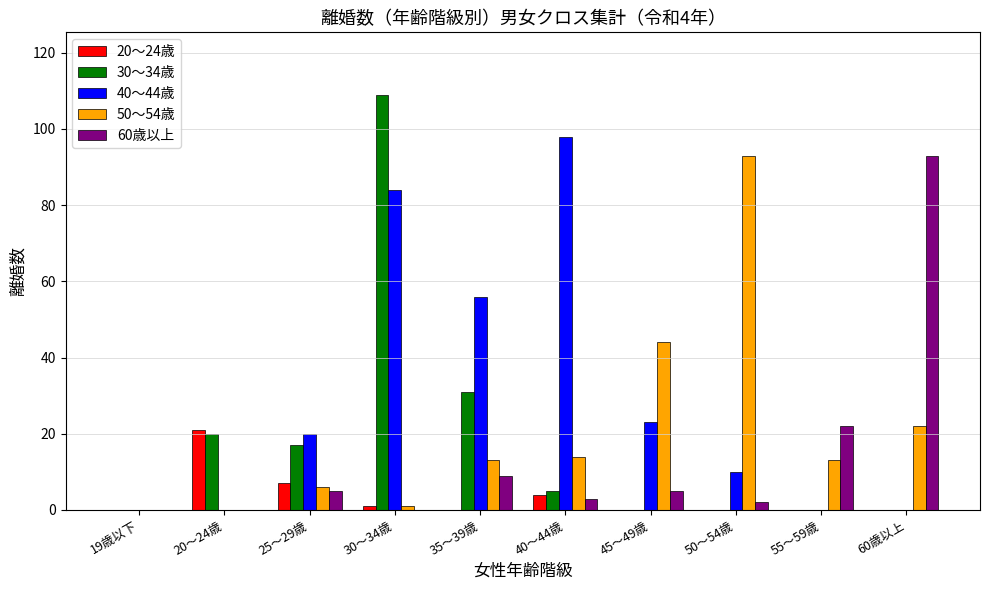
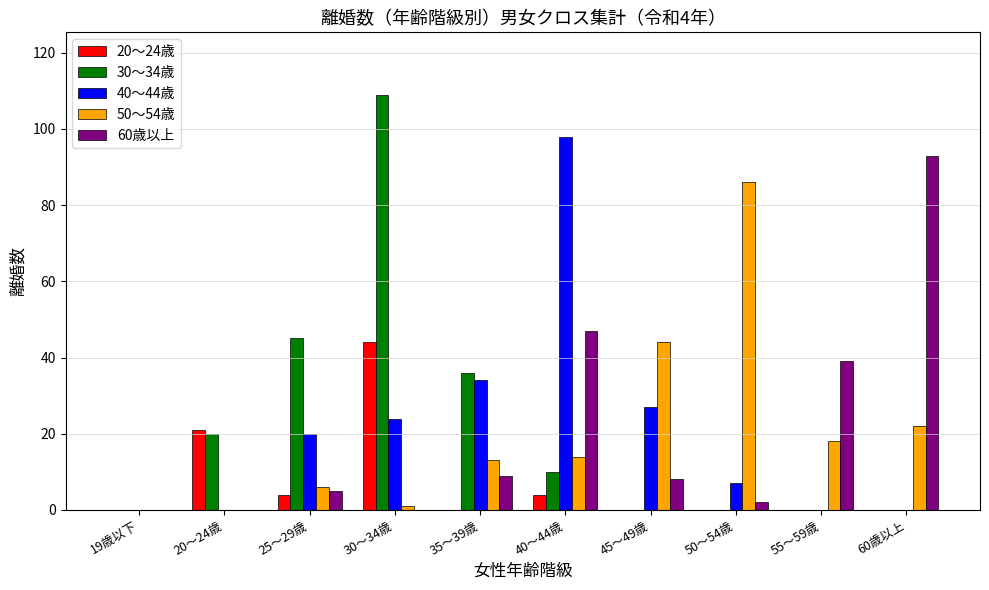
20～24歳, 25～29歳: 7 -> 4
30～34歳, 25～29歳: 17 -> 45
20～24歳, 30～34歳: 1 -> 44
40～44歳, 30～34歳: 84 -> 24
30～34歳, 35～39歳: 31 -> 36
40～44歳, 35～39歳: 56 -> 34
30～34歳, 40～44歳: 5 -> 10
60歳以上, 40～44歳: 3 -> 47
40～44歳, 45～49歳: 23 -> 27
60歳以上, 45～49歳: 5 -> 8
40～44歳, 50～54歳: 10 -> 7
50～54歳, 50～54歳: 93 -> 86
50～54歳, 55～59歳: 13 -> 18
60歳以上, 55～59歳: 22 -> 39
